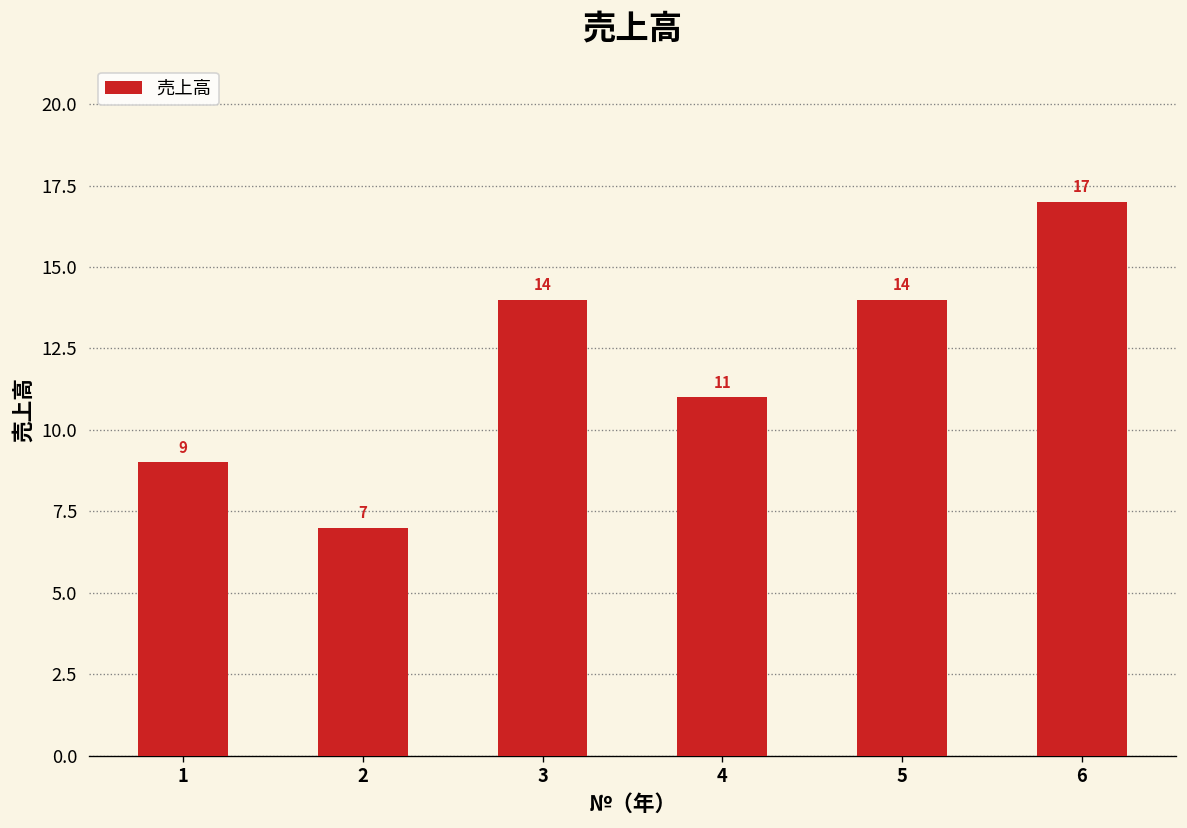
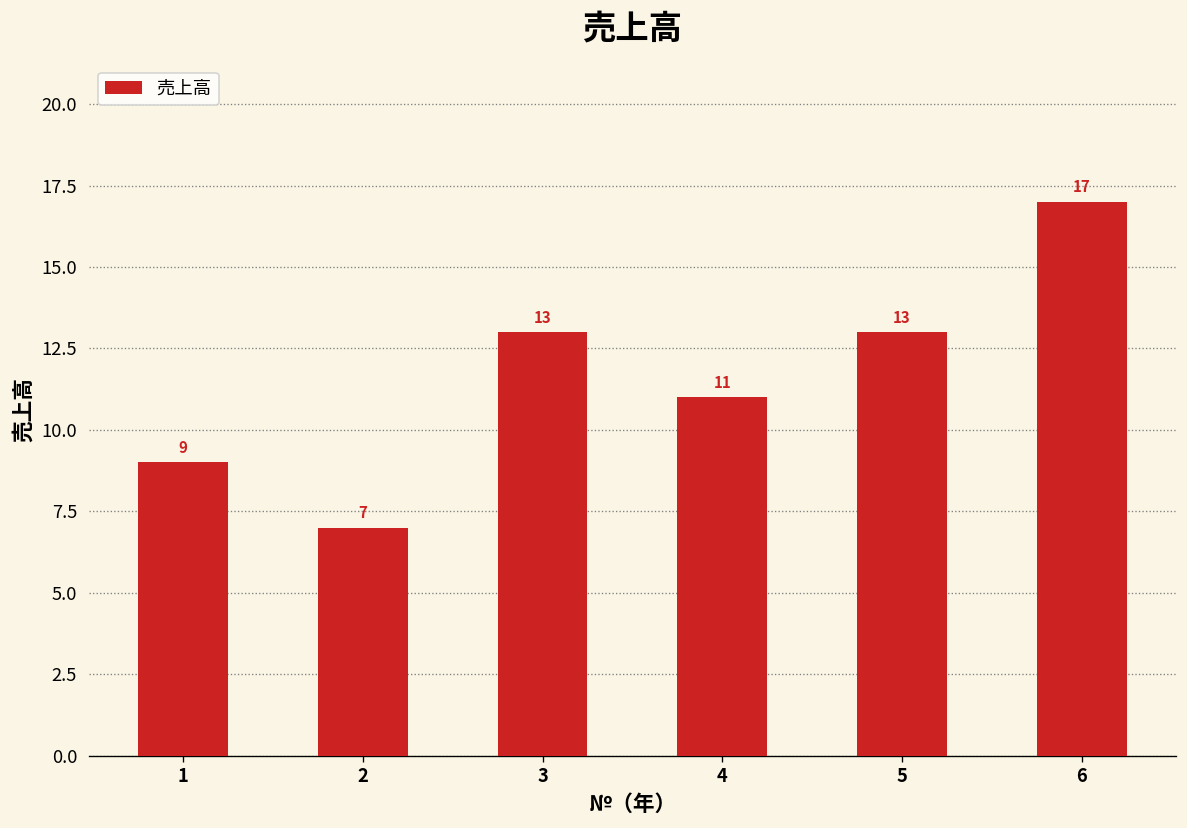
3: 14 -> 13
5: 14 -> 13
